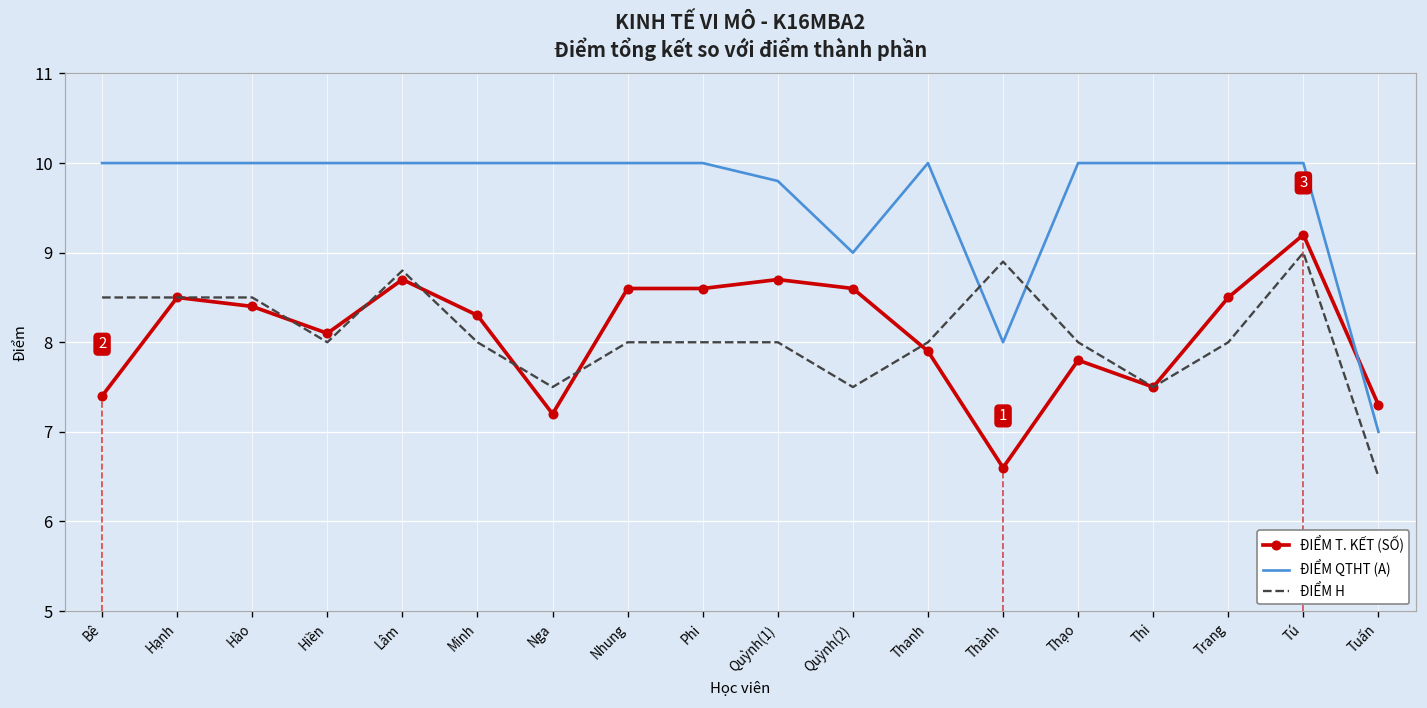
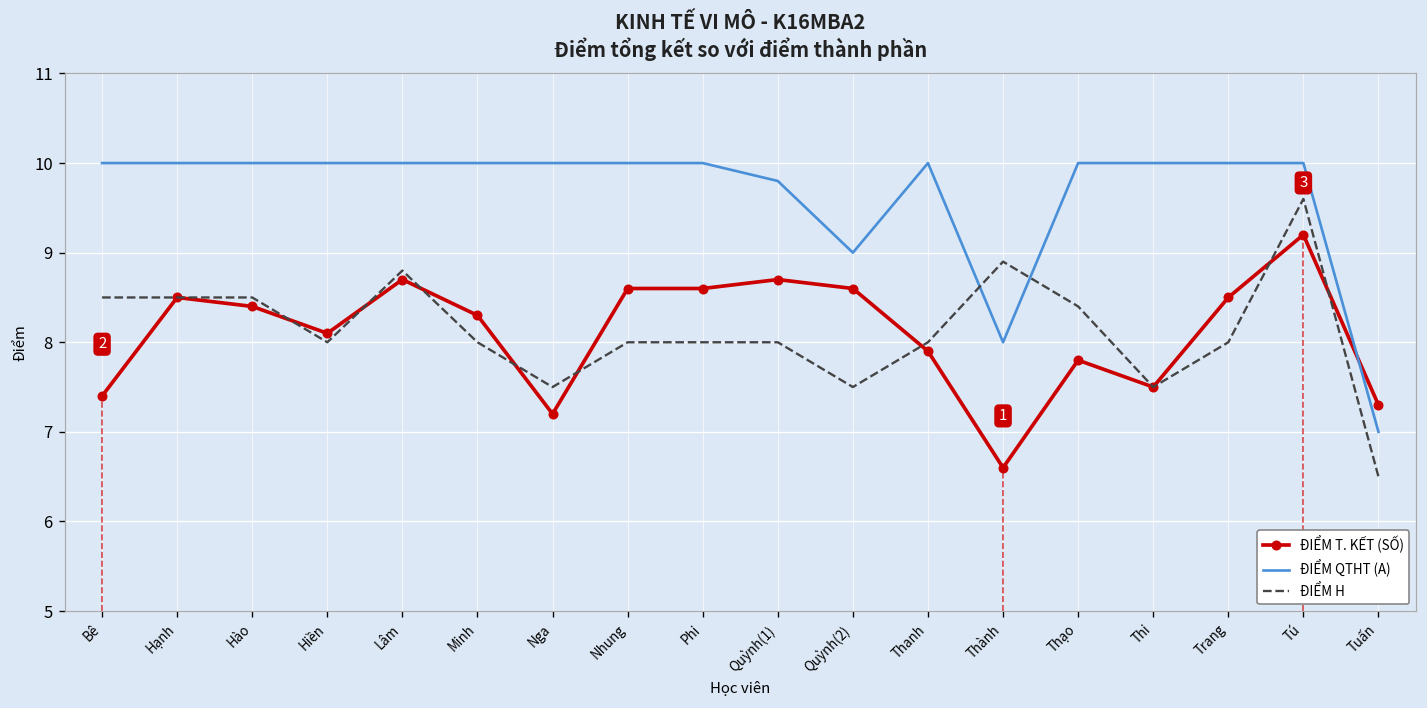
ĐIỂM H, Thạo: 8.0 -> 8.4
ĐIỂM H, Tú: 9.0 -> 9.6
